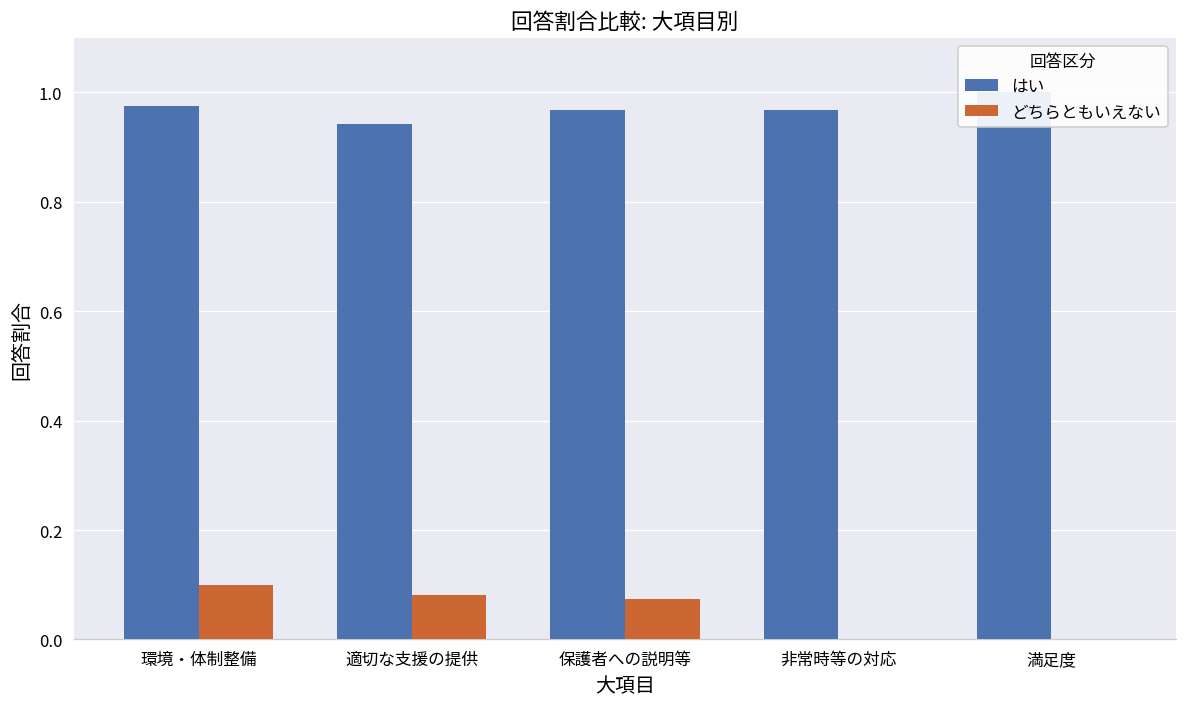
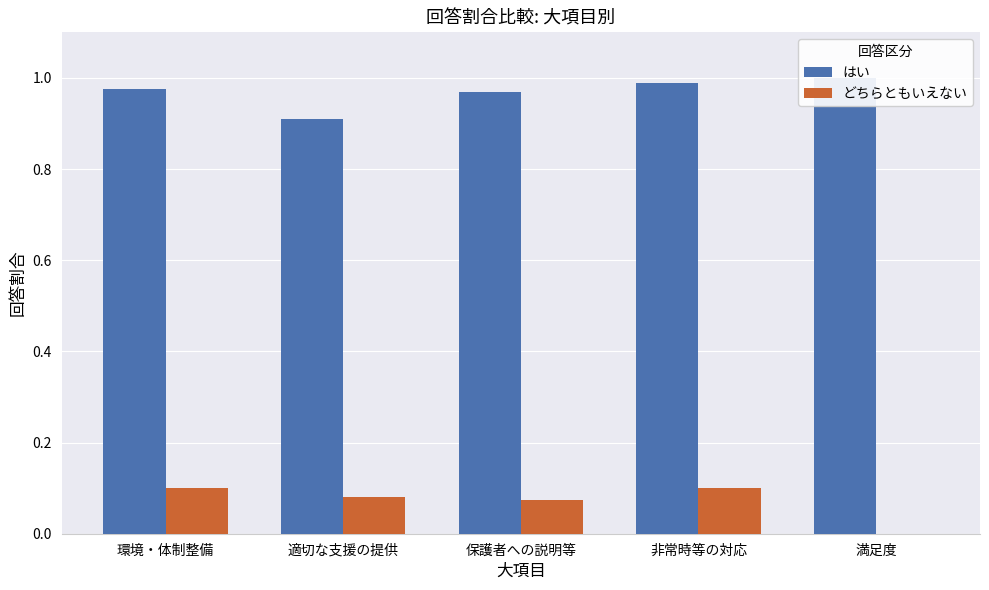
はい, 適切な支援の提供: 0.94 -> 0.91
はい, 非常時等の対応: 0.97 -> 0.99
どちらともいえない, 非常時等の対応: 0.0 -> 0.1
